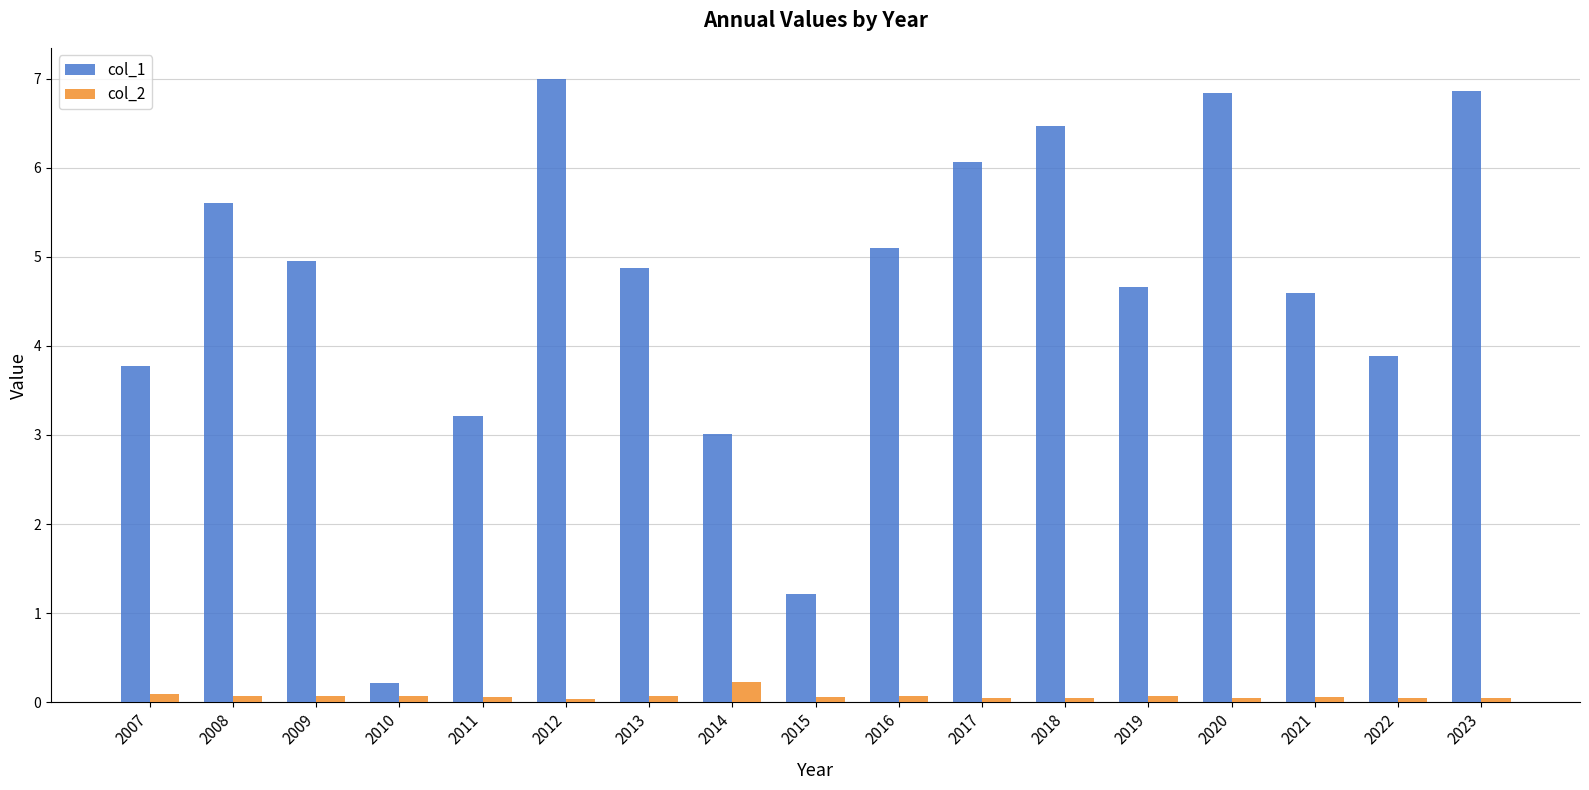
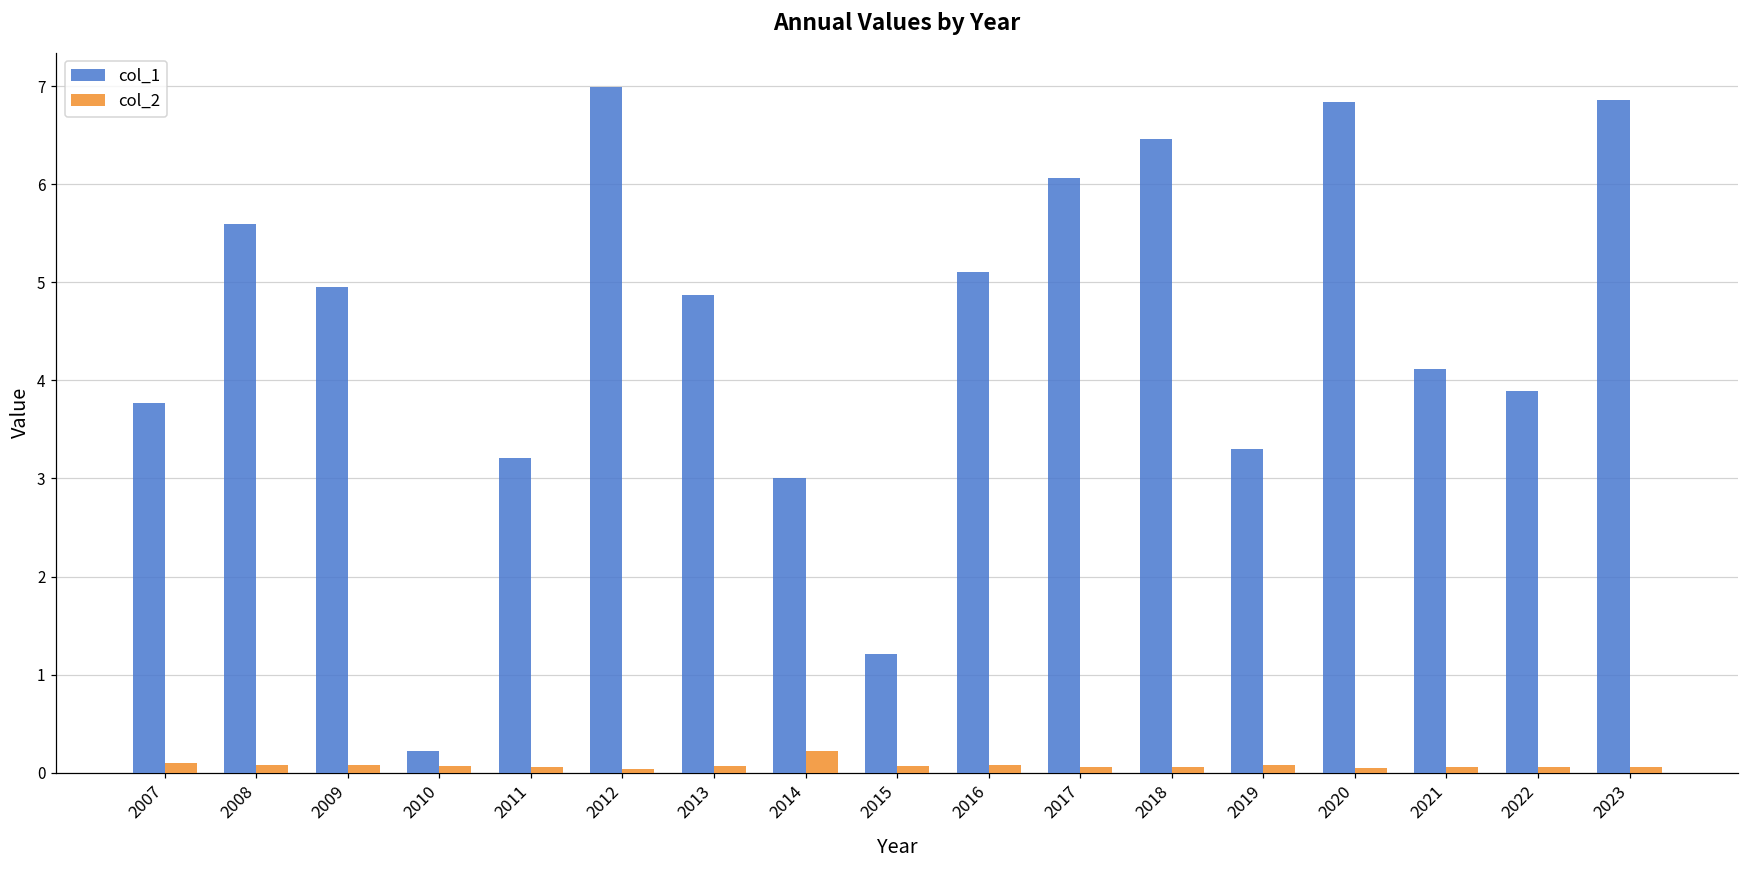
col_1, 2019: 4.7 -> 3.3
col_1, 2021: 4.6 -> 4.1
